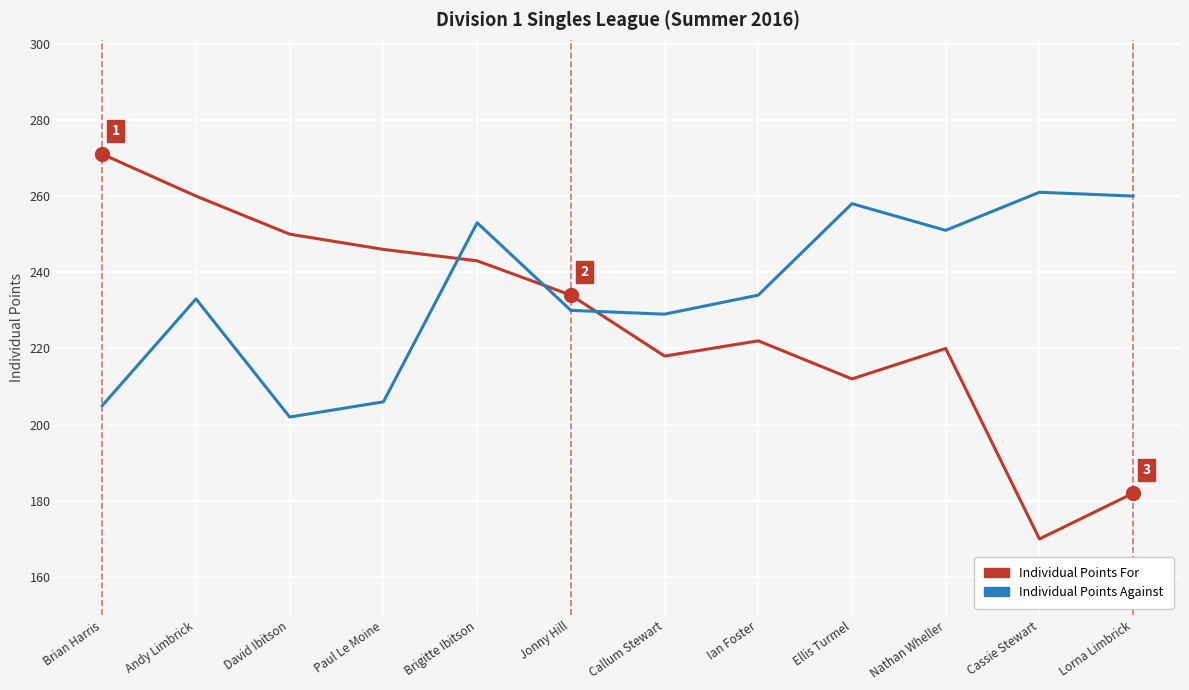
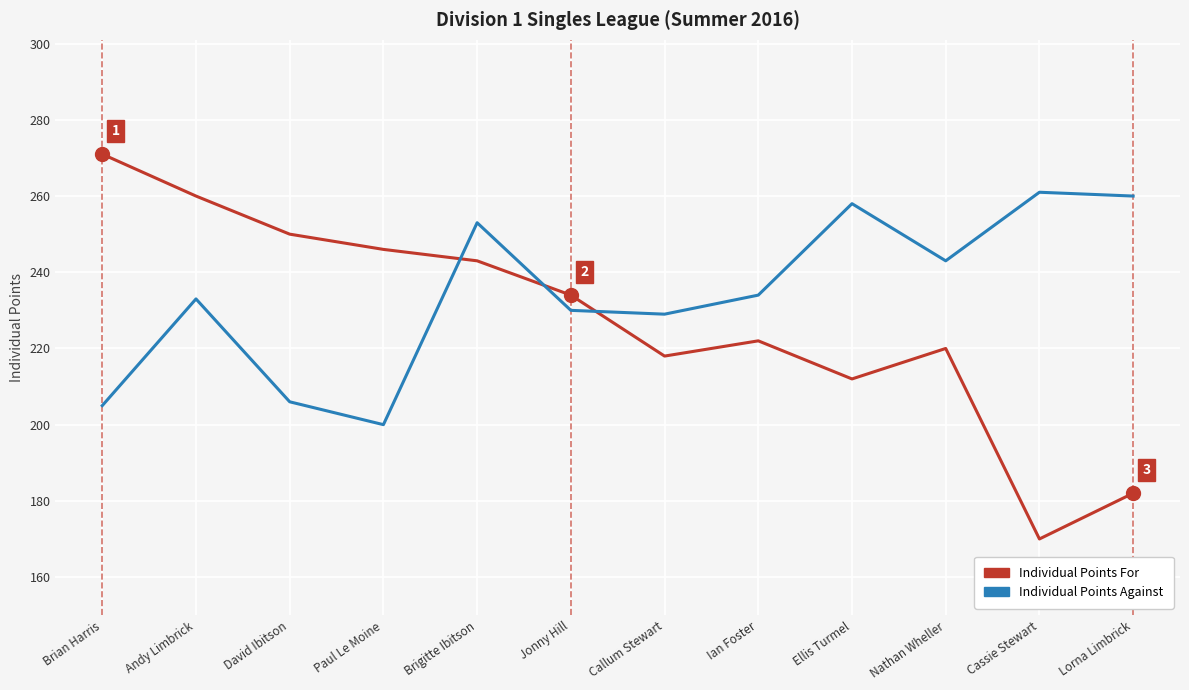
Individual Points Against, David Ibitson: 202 -> 206
Individual Points Against, Paul Le Moine: 206 -> 200
Individual Points Against, Nathan Wheller: 251 -> 243
